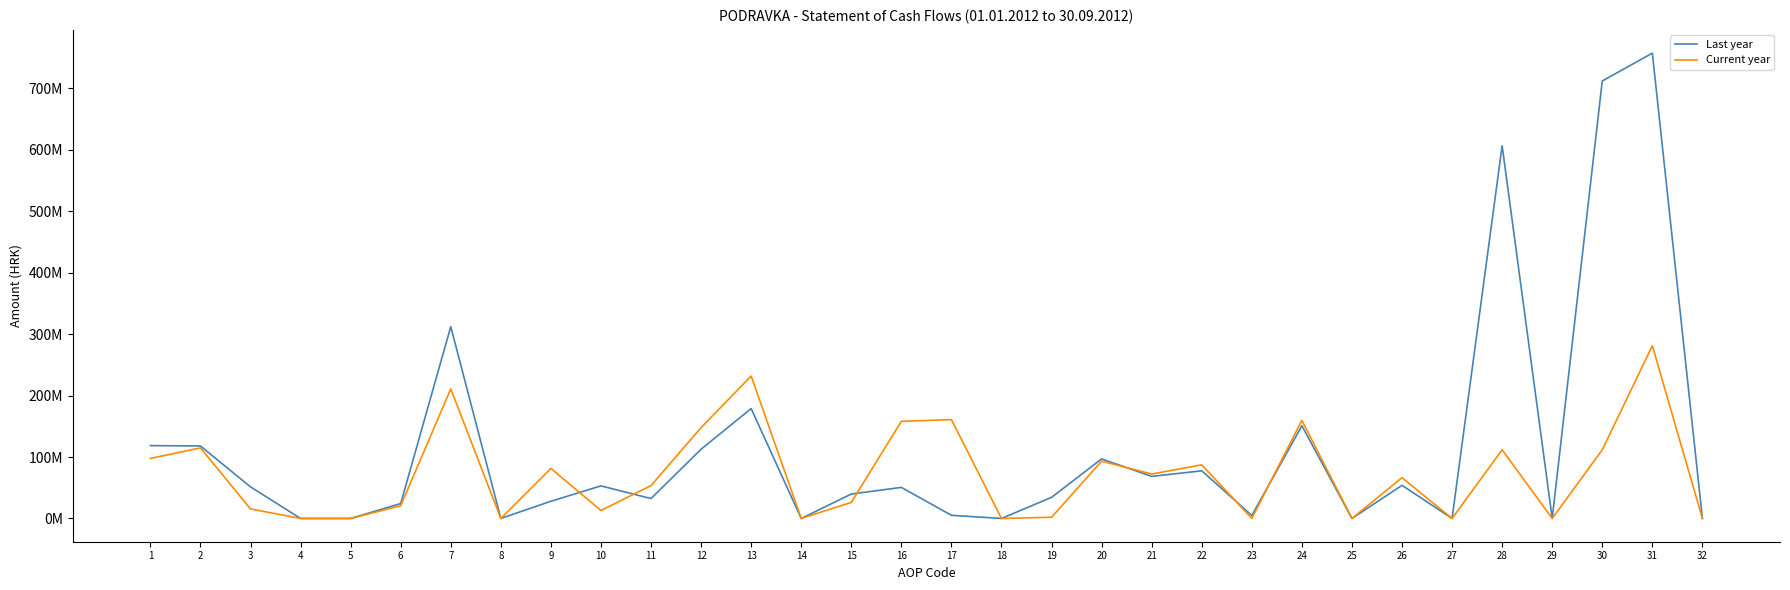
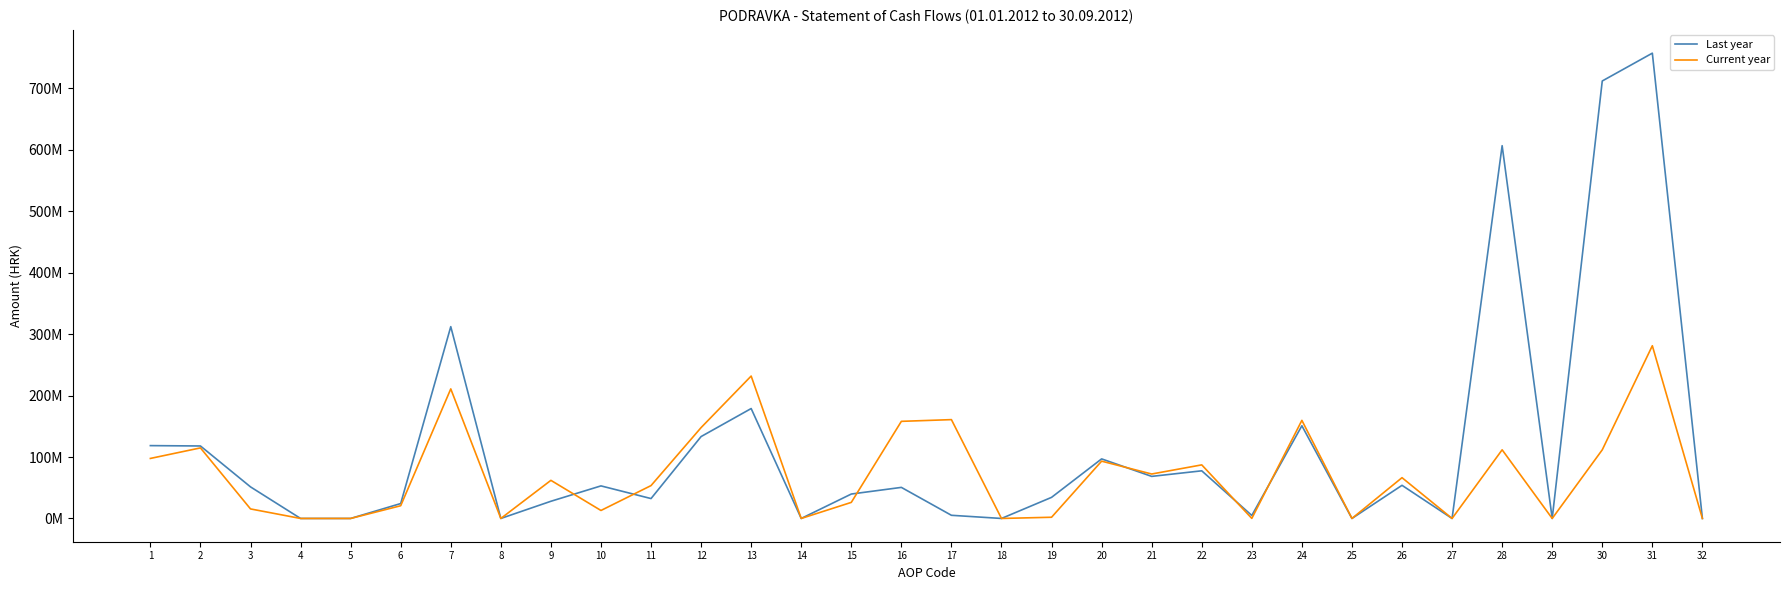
Current year, 9: 80000000 -> 60000000
Last year, 12: 110000000 -> 130000000
